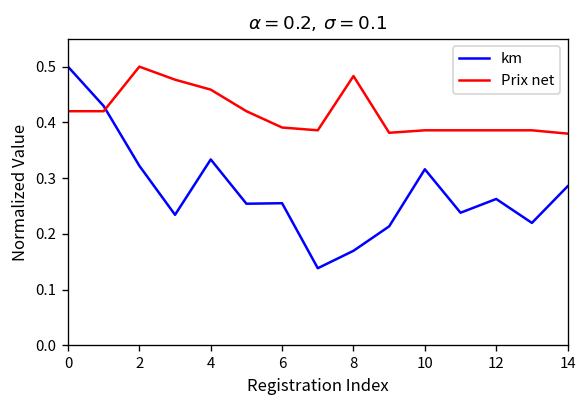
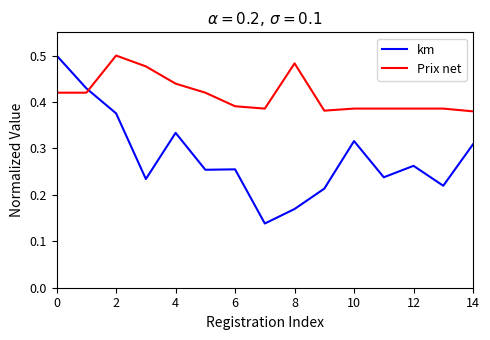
km, 2: 0.32 -> 0.38
Prix net, 4: 0.46 -> 0.44
km, 14: 0.29 -> 0.31
